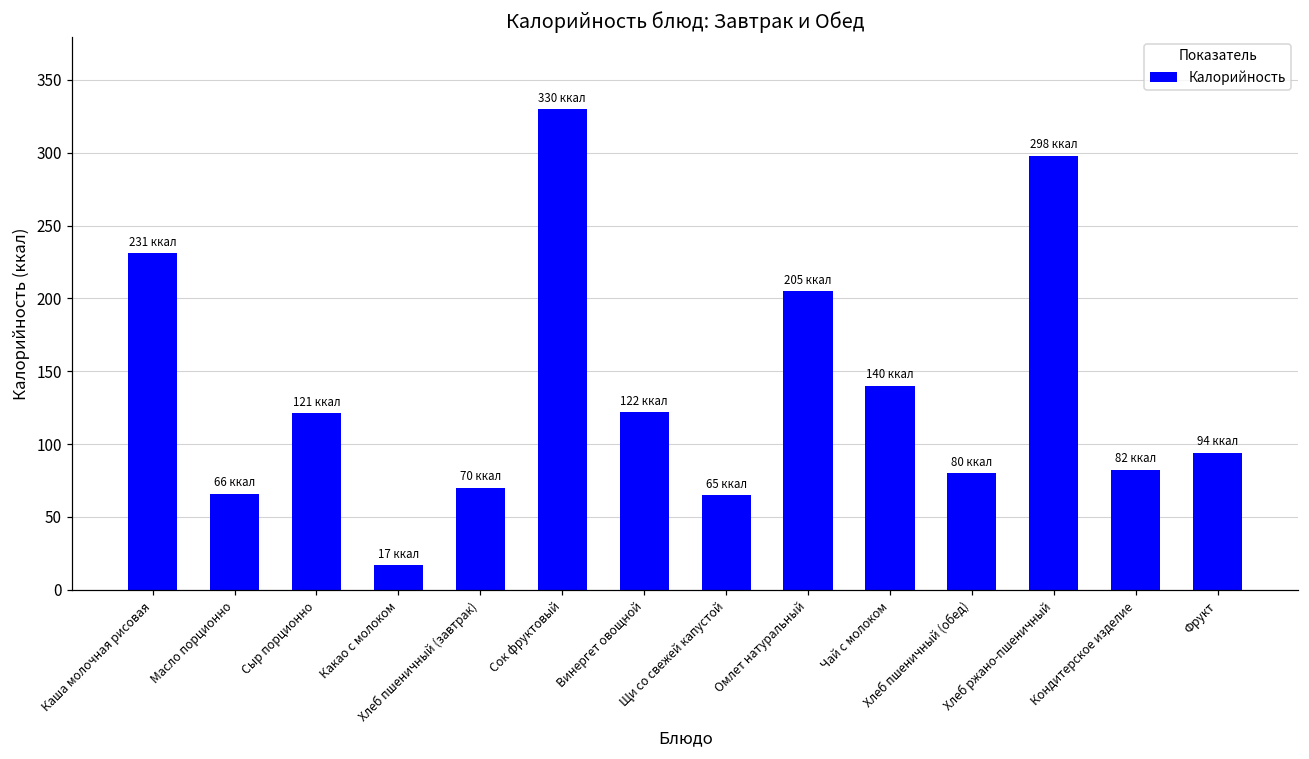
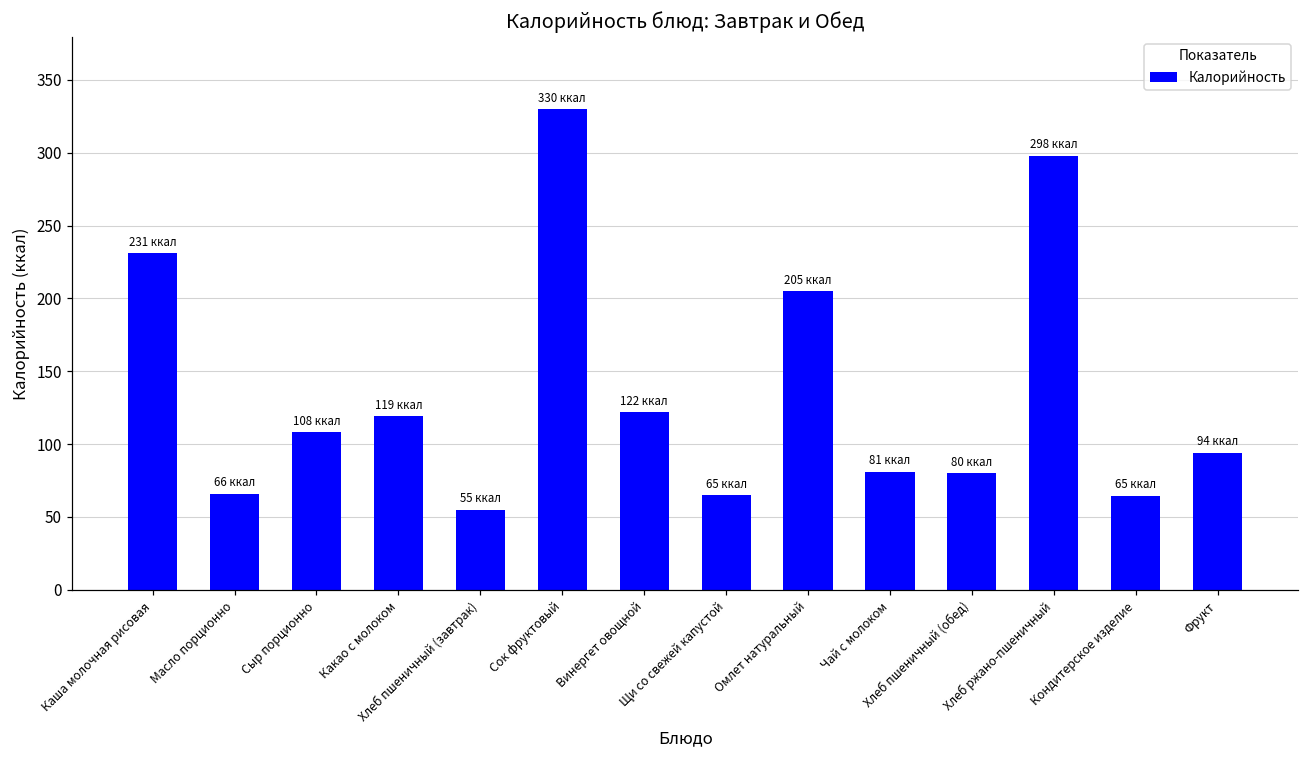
Сыр порционно: 121 -> 108
Какао с молоком: 17 -> 119
Хлеб пшеничный (завтрак): 70 -> 55
Чай с молоком: 140 -> 81
Кондитерское изделие: 82 -> 65
